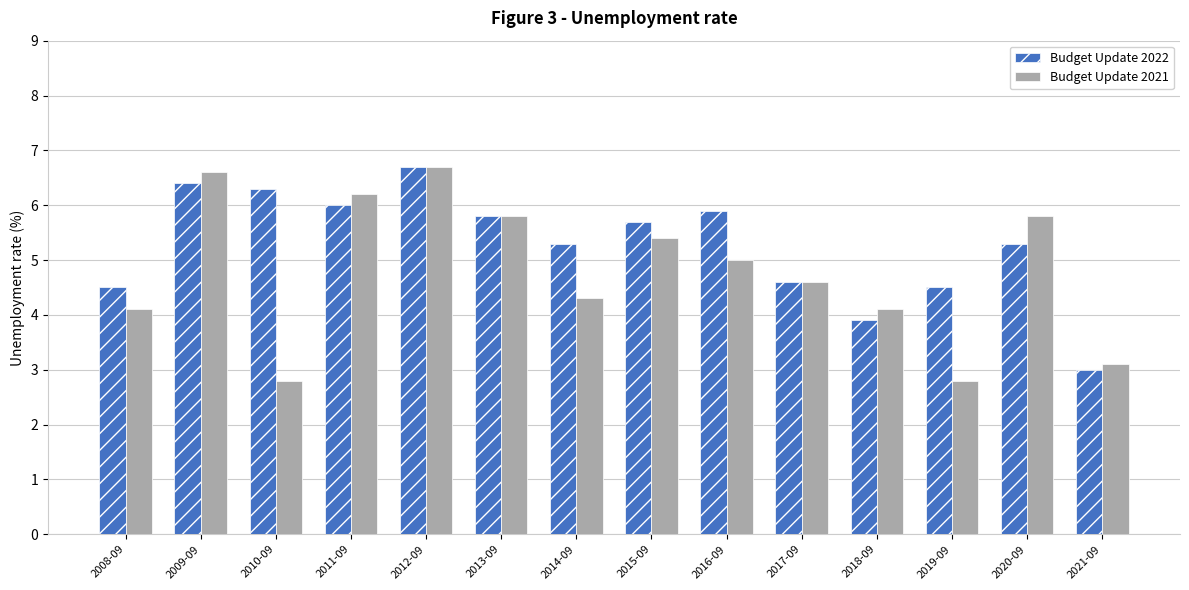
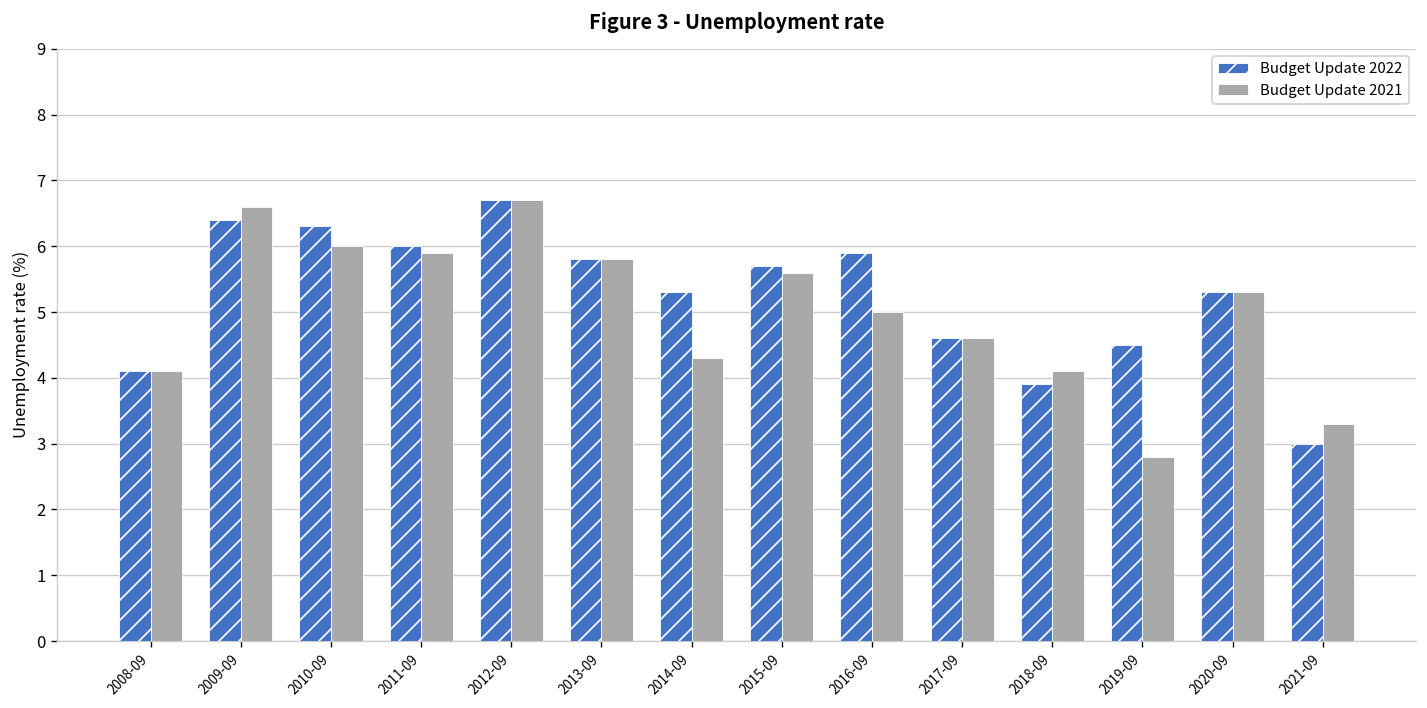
Budget Update 2022, 2008-09: 4.5 -> 4.1
Budget Update 2021, 2010-09: 2.8 -> 6.0
Budget Update 2021, 2011-09: 6.2 -> 5.9
Budget Update 2021, 2015-09: 5.4 -> 5.6
Budget Update 2021, 2020-09: 5.8 -> 5.3
Budget Update 2021, 2021-09: 3.1 -> 3.3
